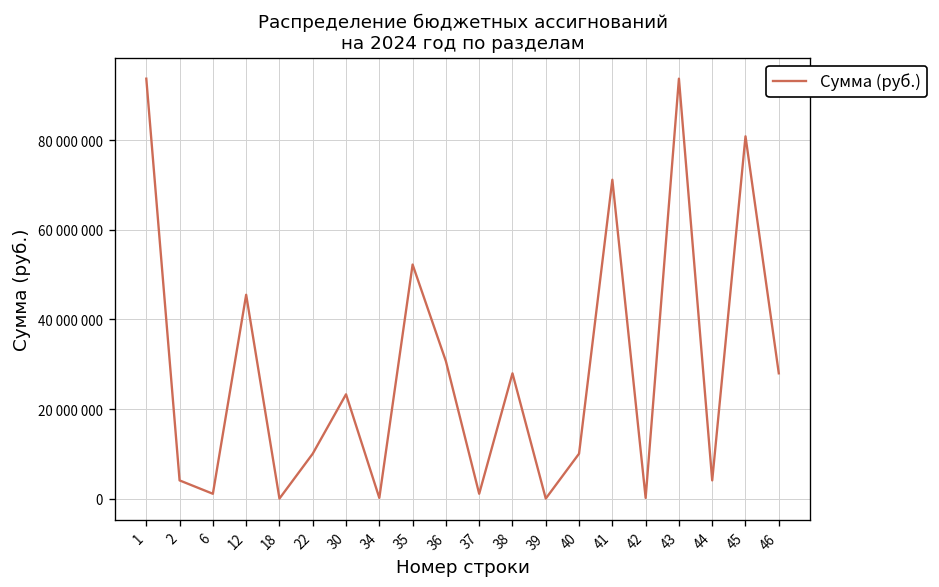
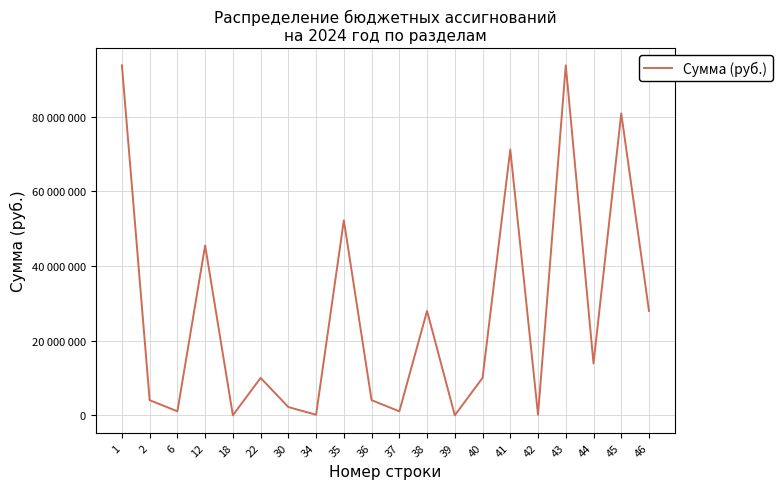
30: 23000000 -> 2000000
36: 31000000 -> 4000000
44: 4000000 -> 14000000
